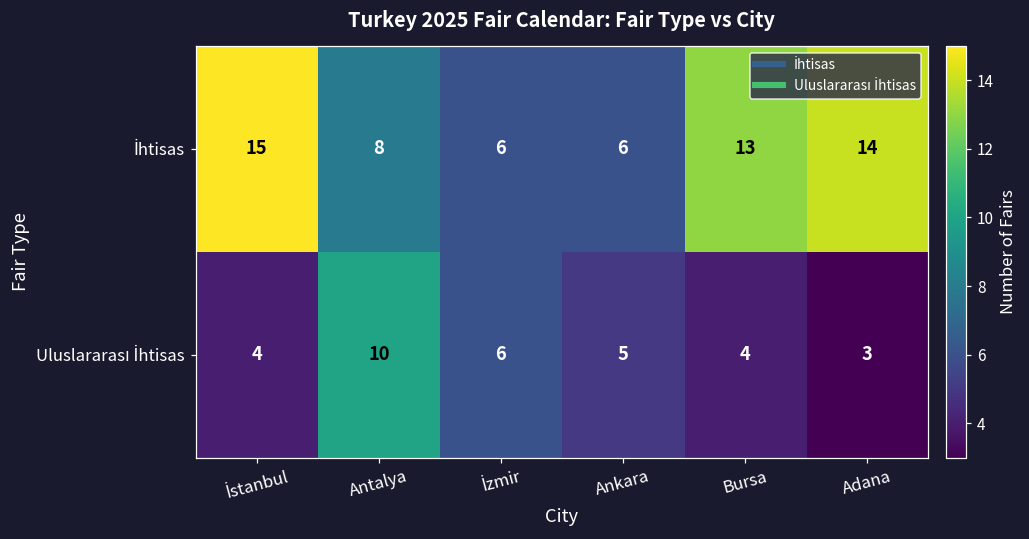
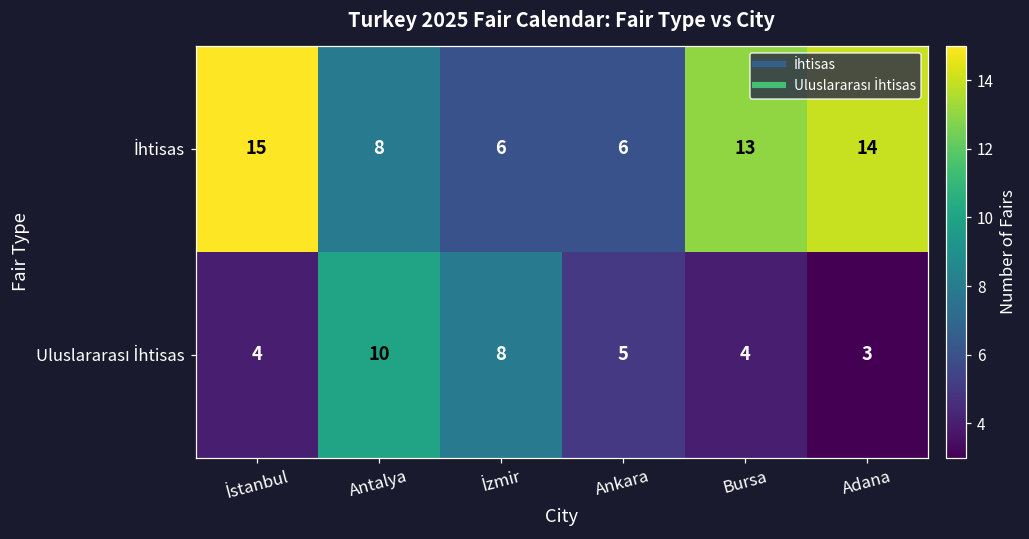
Uluslararası İhtisas, İzmir: 6 -> 8
